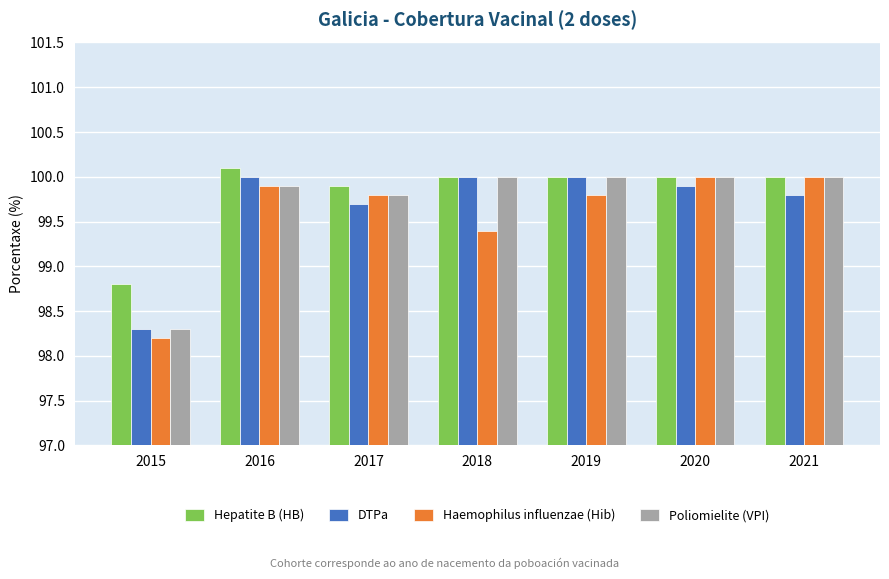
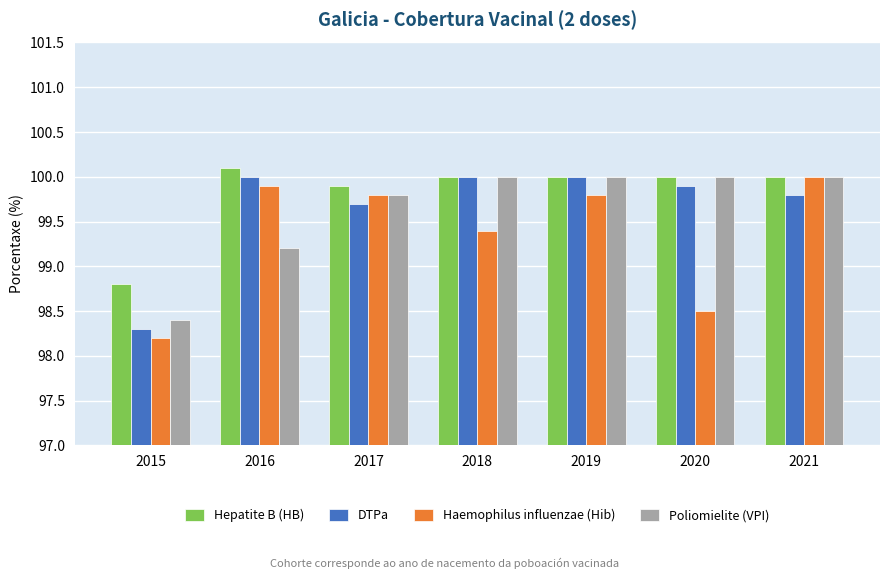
Poliomielite (VPI), 2015: 98.3 -> 98.4
Poliomielite (VPI), 2016: 99.9 -> 99.2
Haemophilus influenzae (Hib), 2020: 100.0 -> 98.5
